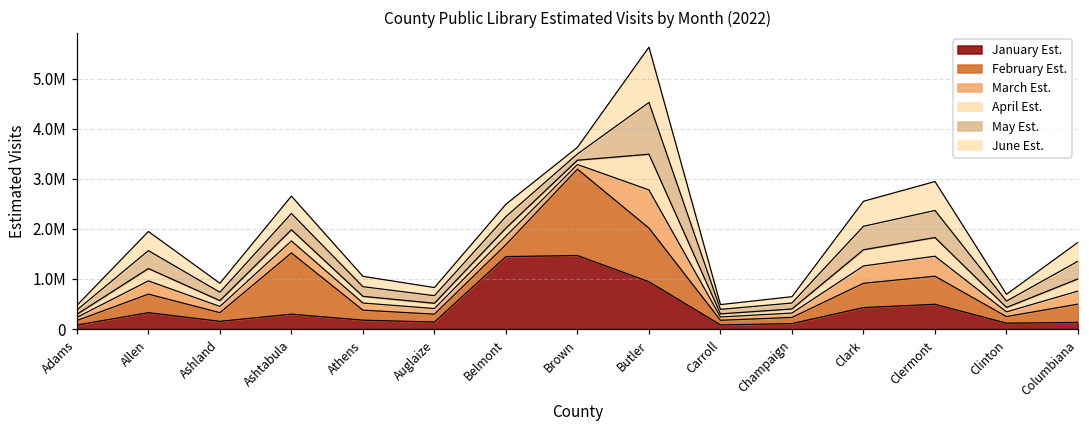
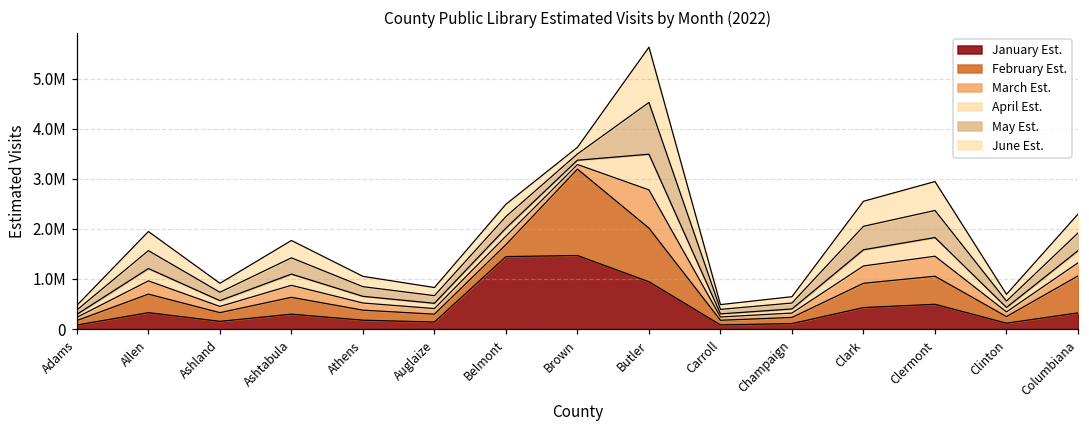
February Est., Ashtabula: 1200000 -> 300000
January Est., Columbiana: 100000 -> 300000
February Est., Columbiana: 400000 -> 700000
